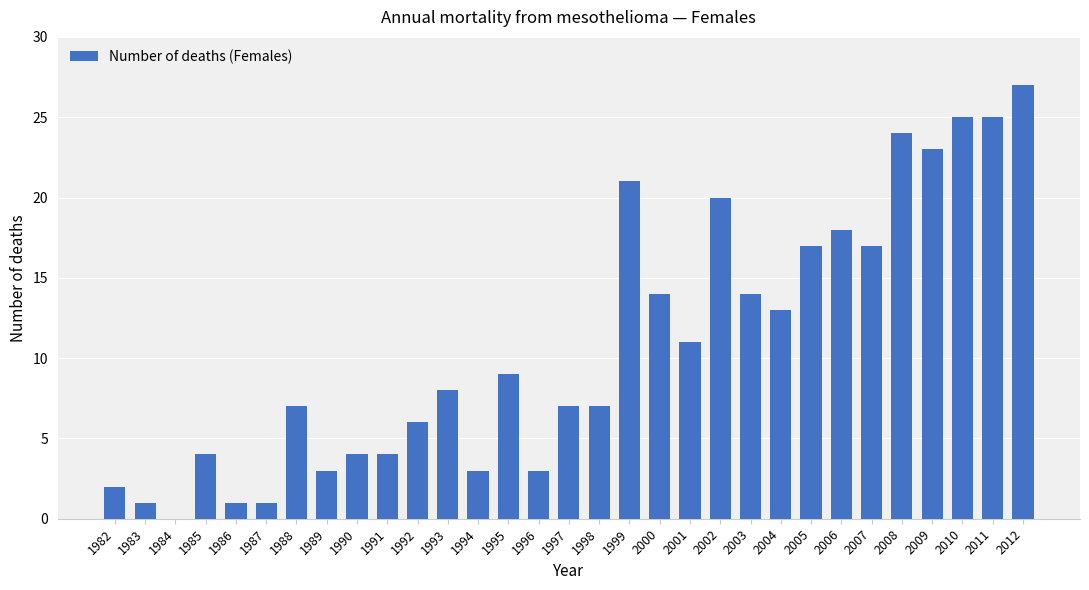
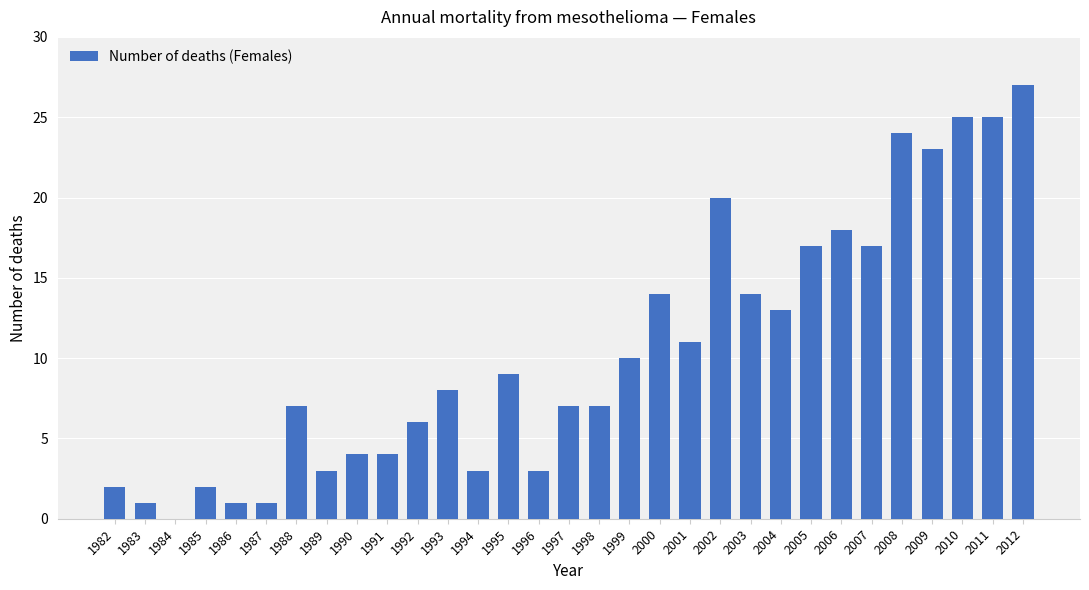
1985: 4 -> 2
1999: 21 -> 10
